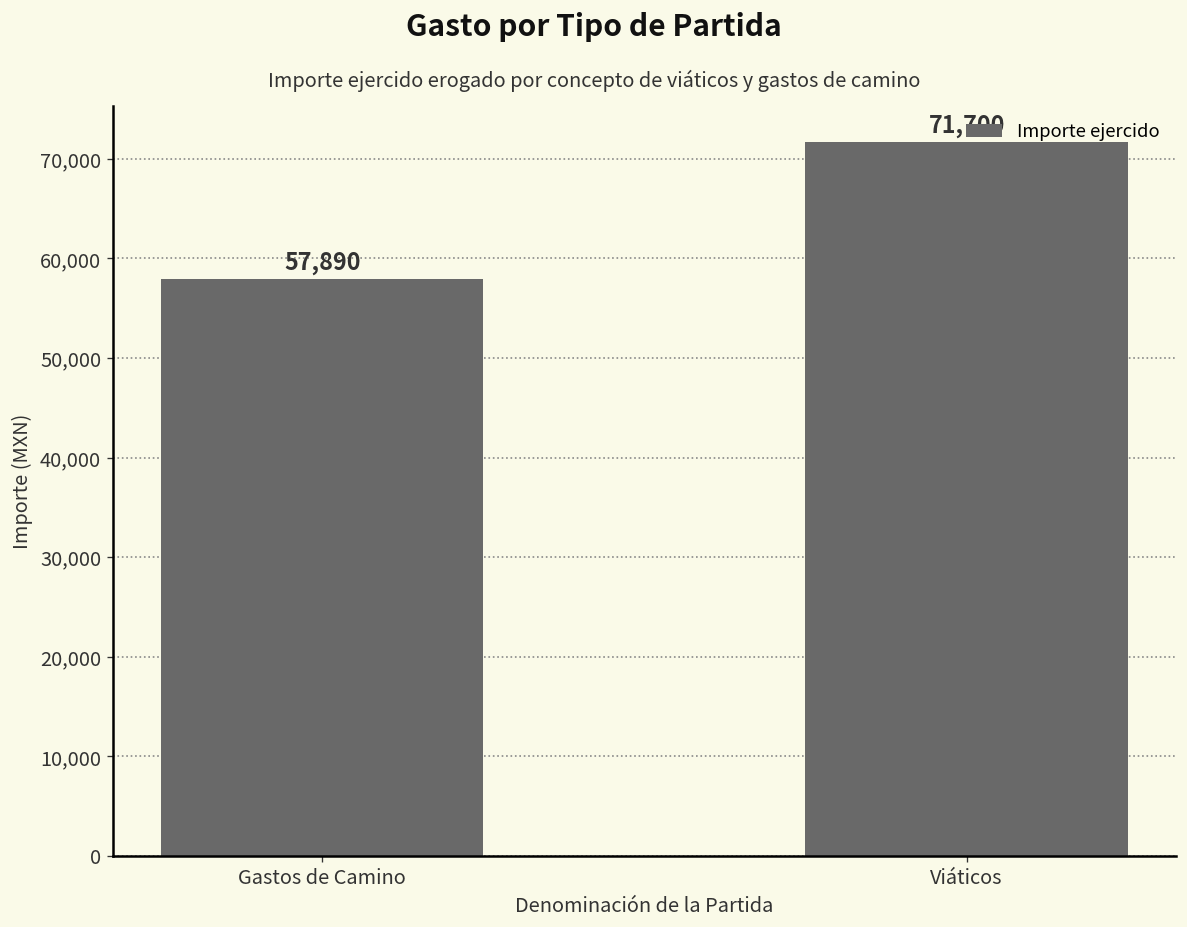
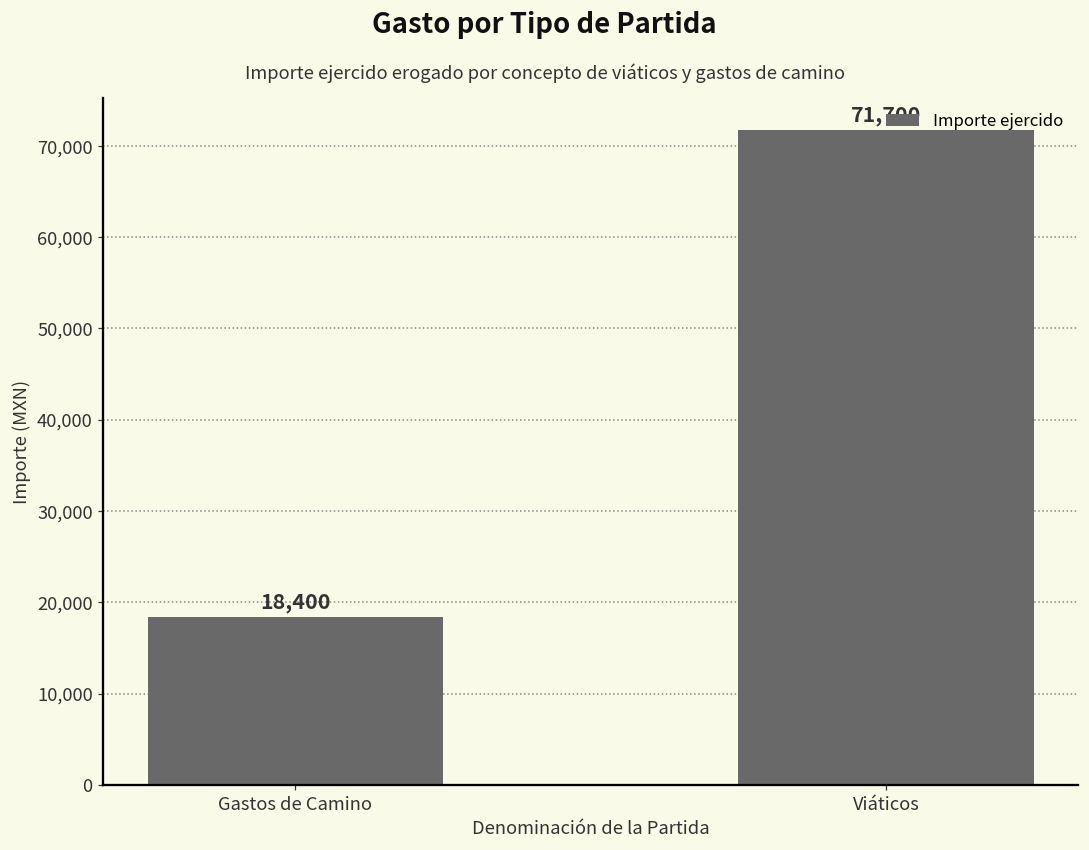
Gastos de Camino: 57,890 -> 18,400
